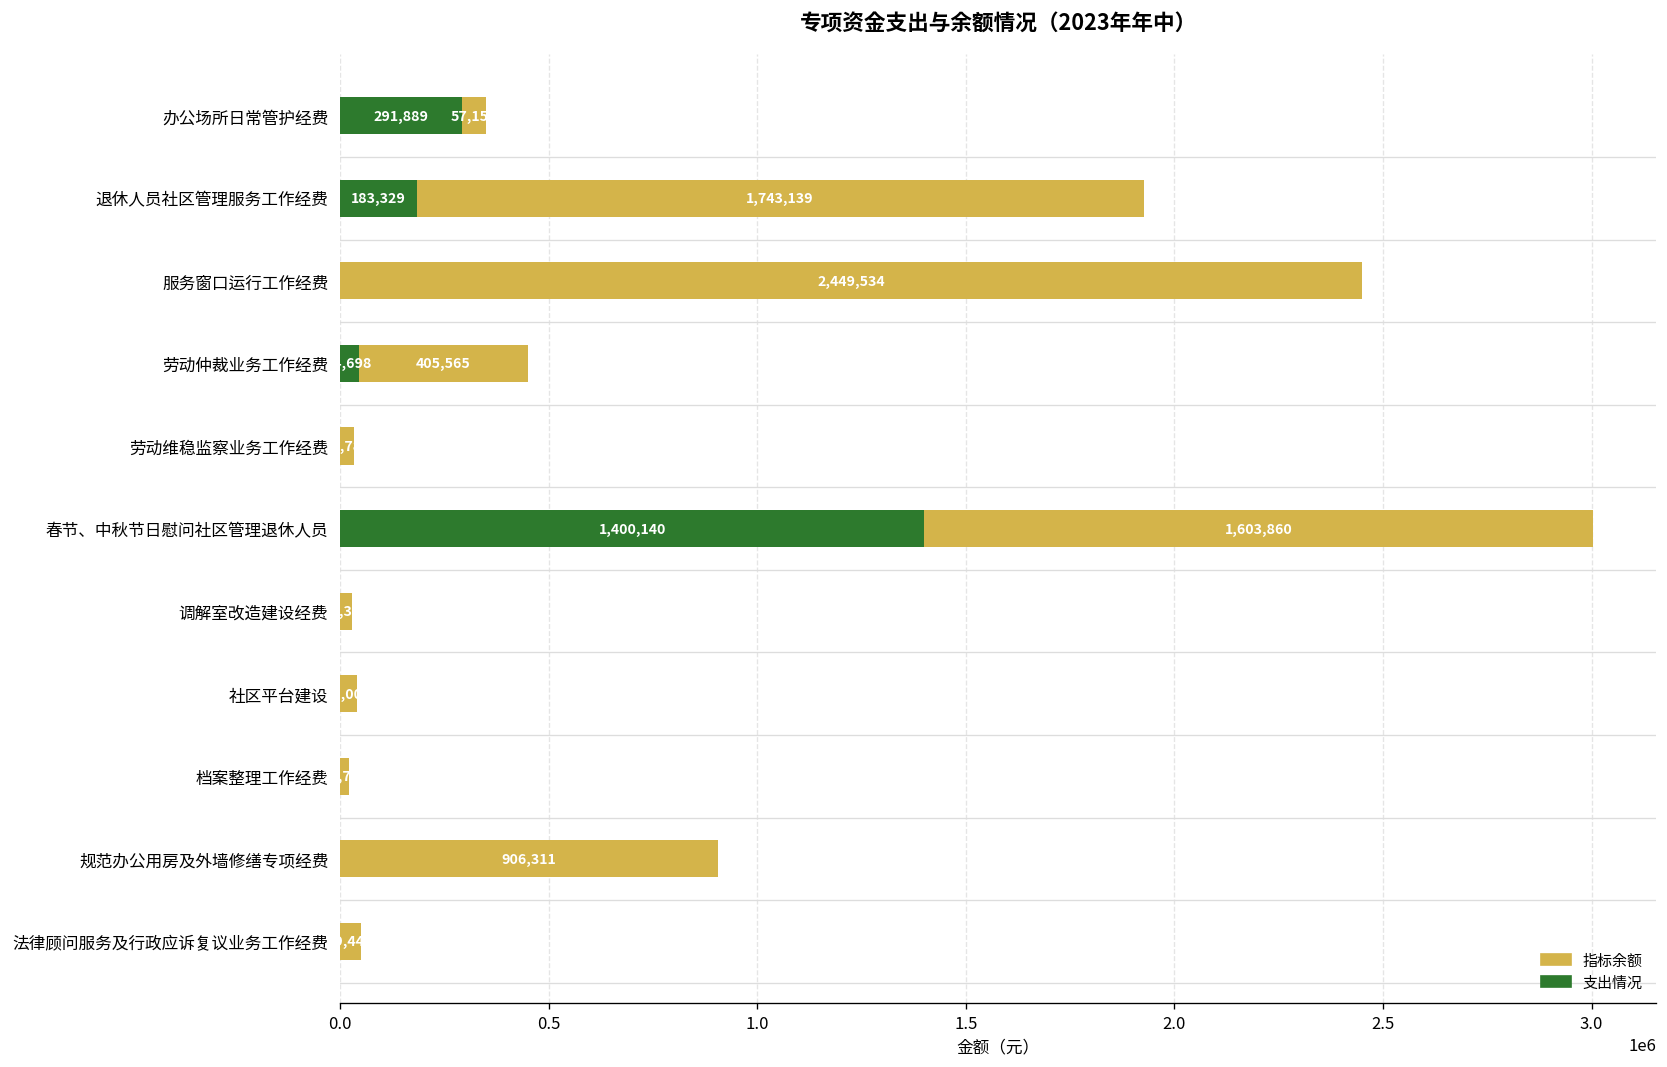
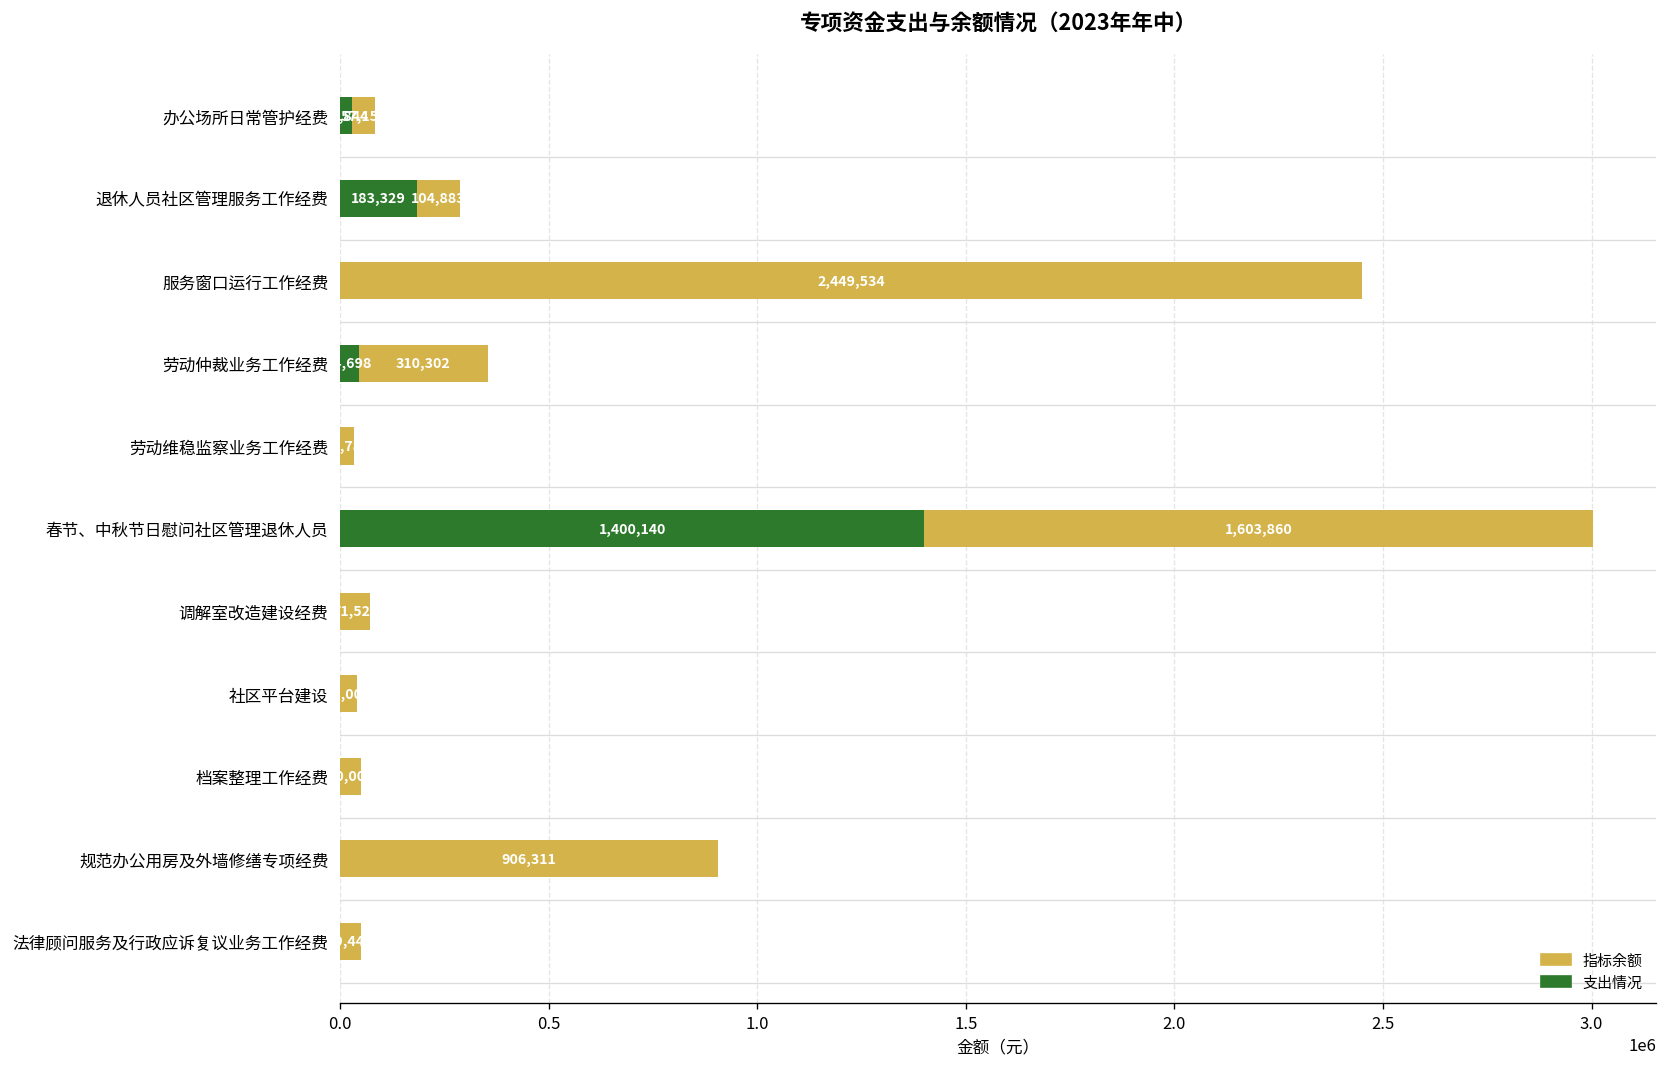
支出情况, 办公场所日常管护经费: 291,889 -> 27,844
指标余额, 退休人员社区管理服务工作经费: 1,743,139 -> 104,883
指标余额, 劳动仲裁业务工作经费: 405,565 -> 310,302
指标余额, 调解室改造建设经费: 30000 -> 70000
指标余额, 档案整理工作经费: 20000 -> 50000
